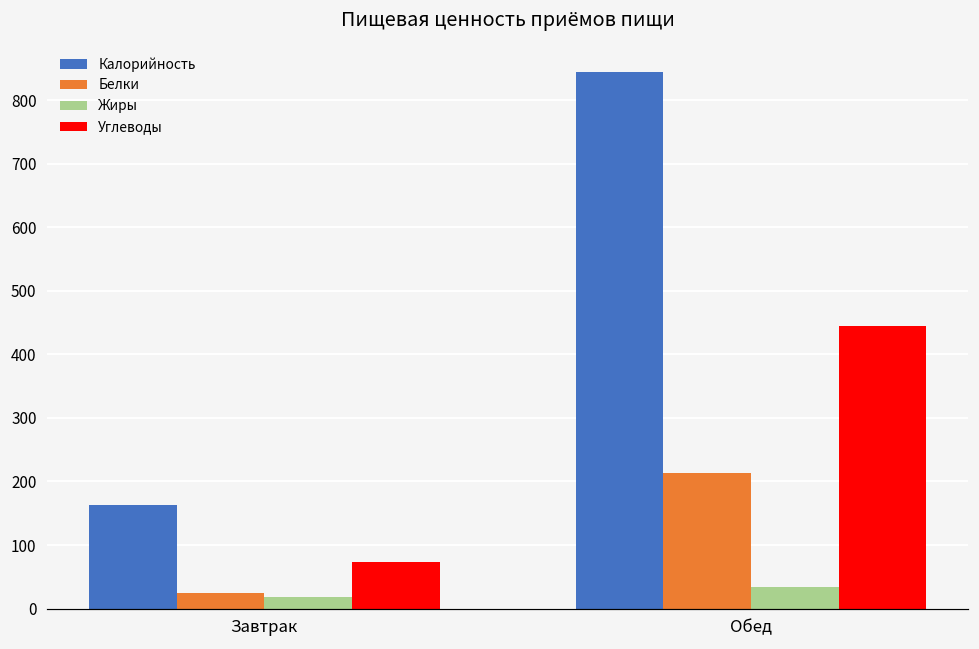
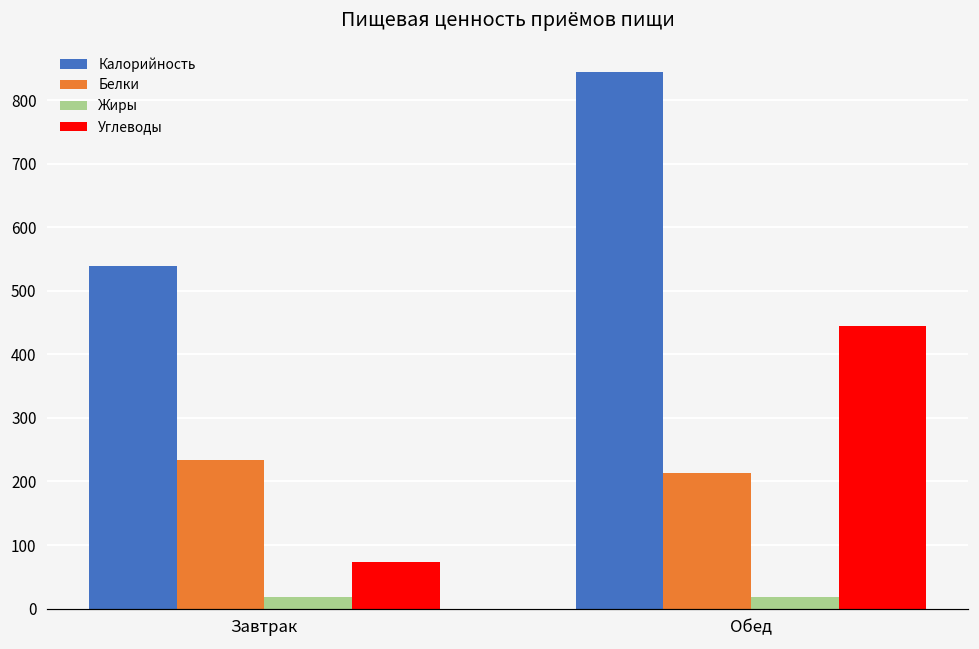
Калорийность, Завтрак: 160 -> 540
Белки, Завтрак: 20 -> 230
Жиры, Обед: 30 -> 20
